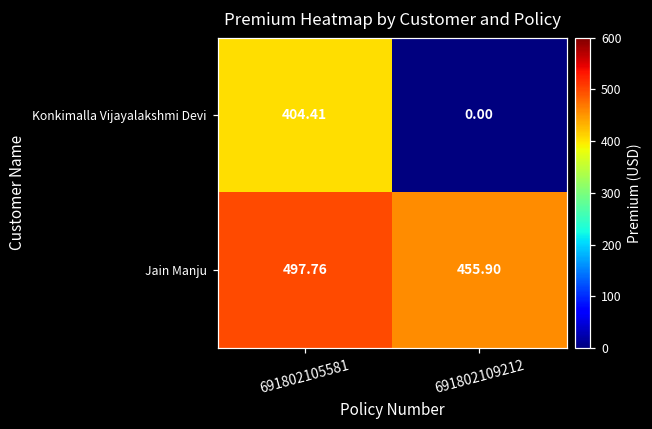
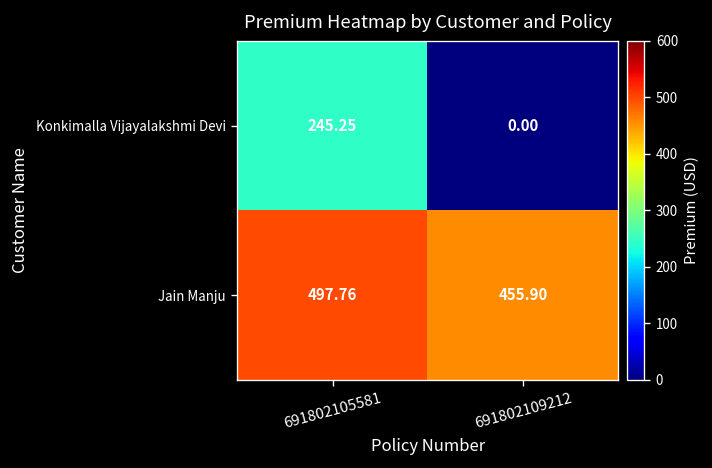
Konkimalla Vijayalakshmi Devi, 691802105581: 404.41 -> 245.25
